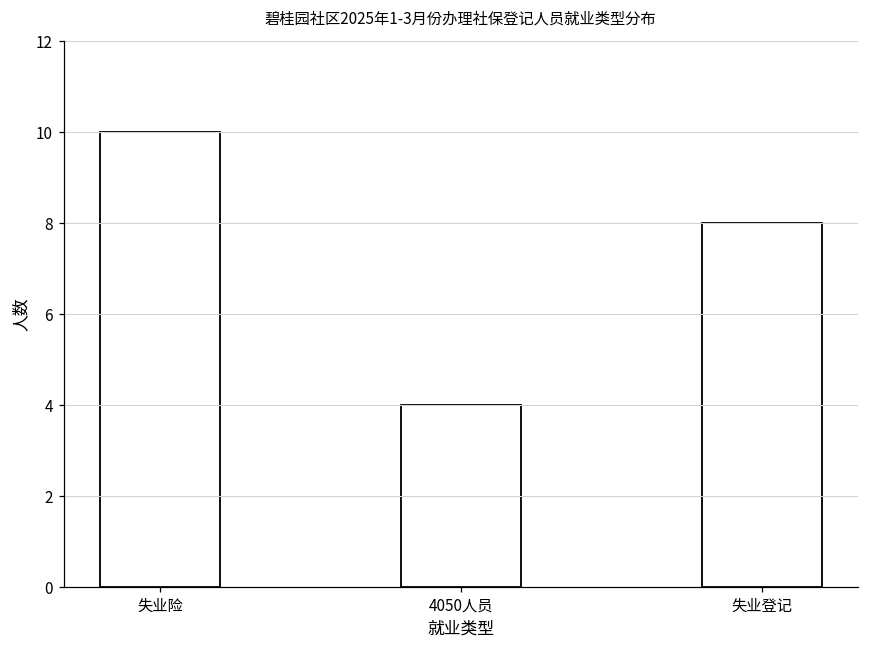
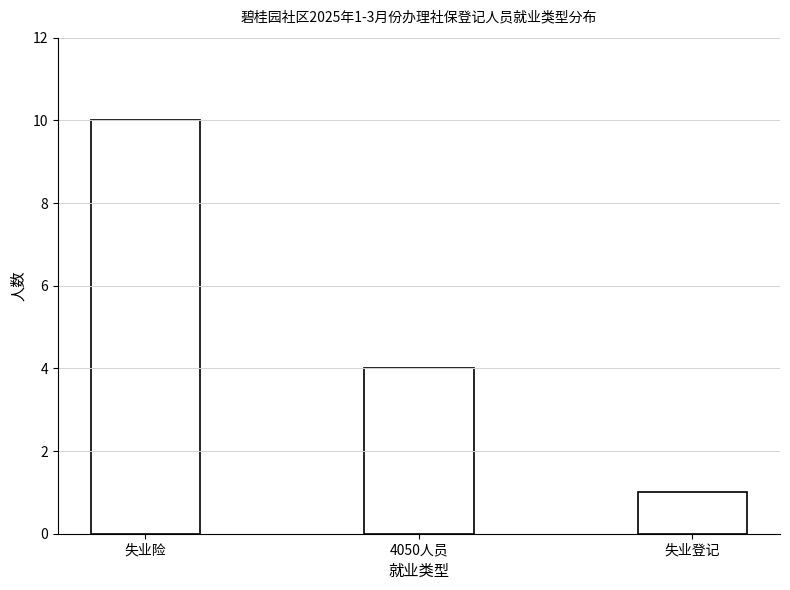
失业登记: 8 -> 1
